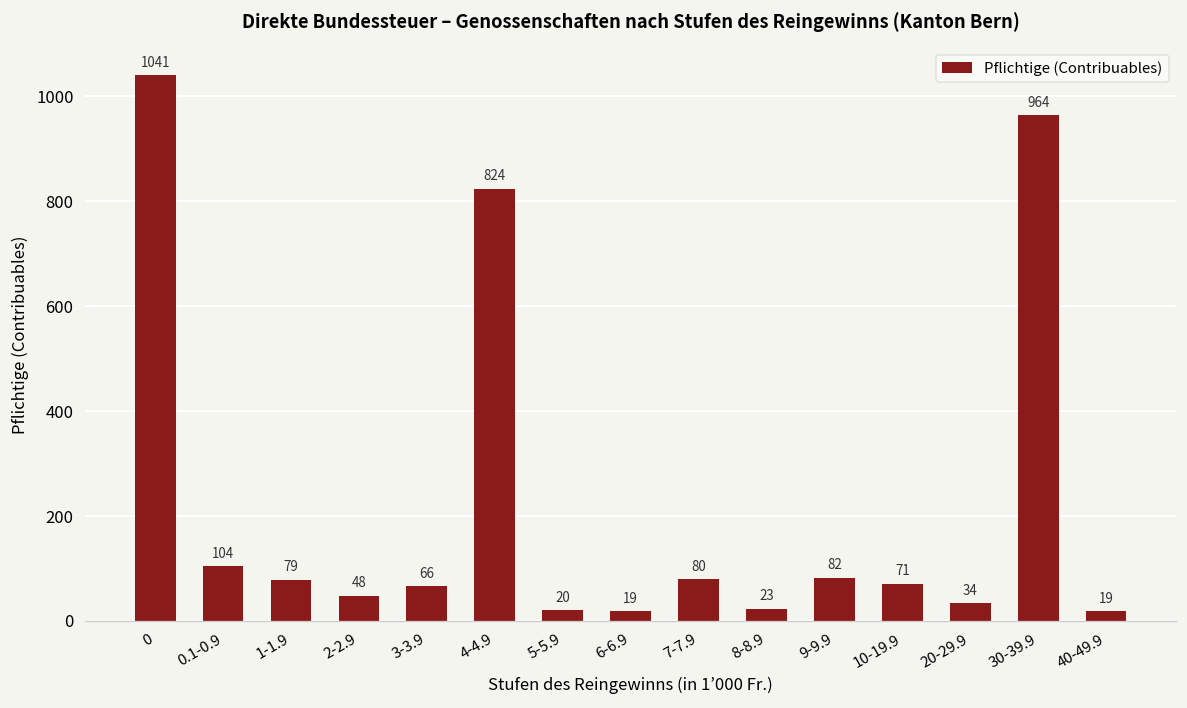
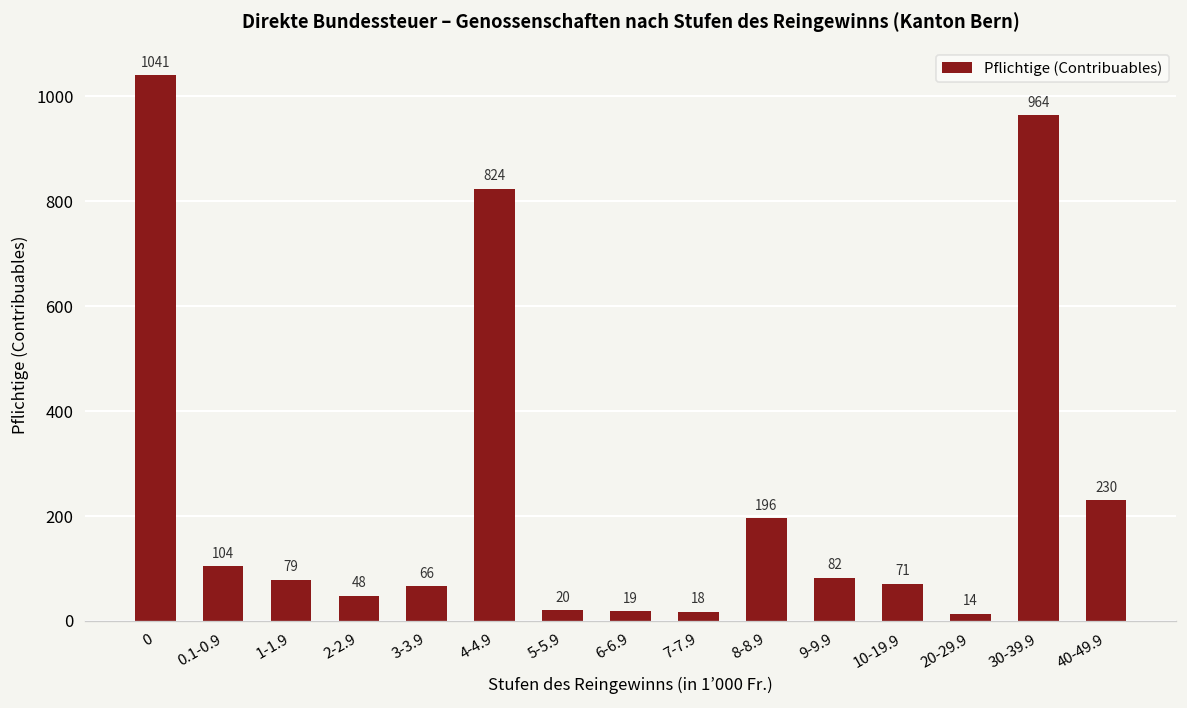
7-7.9: 80 -> 18
8-8.9: 23 -> 196
20-29.9: 34 -> 14
40-49.9: 19 -> 230
